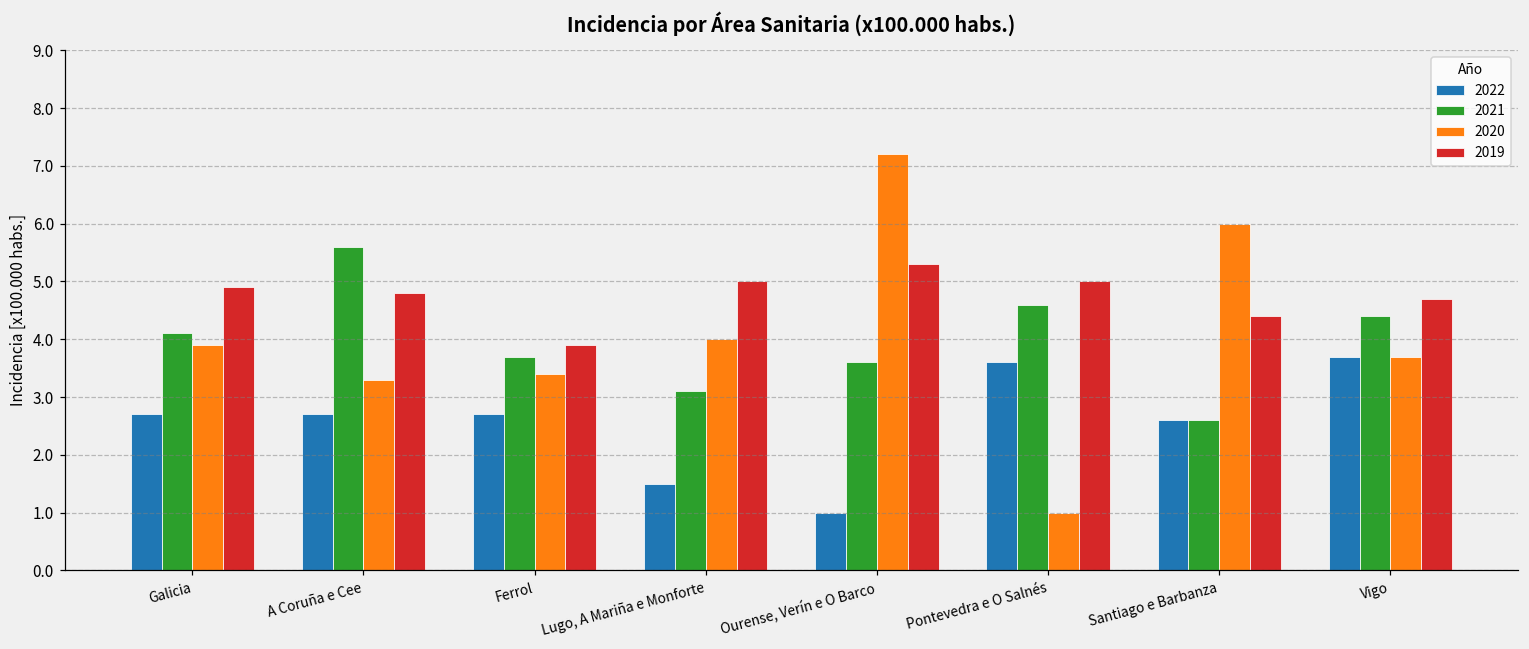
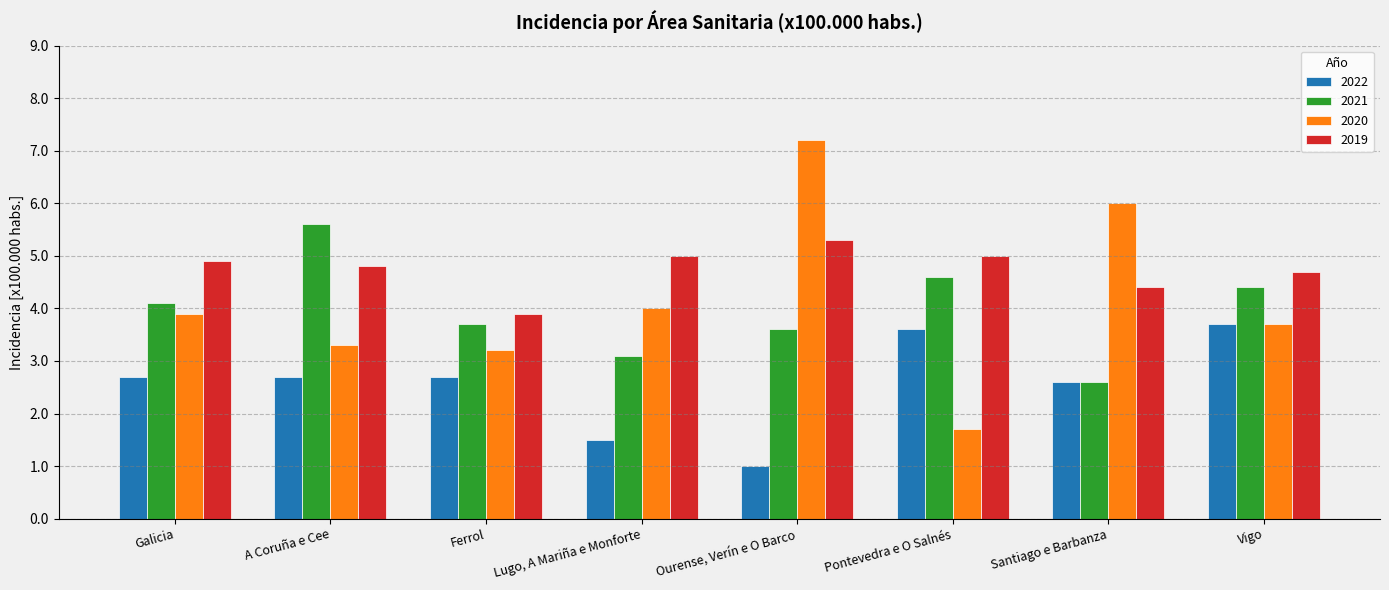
2020, Ferrol: 3.4 -> 3.2
2020, Pontevedra e O Salnés: 1.0 -> 1.7
